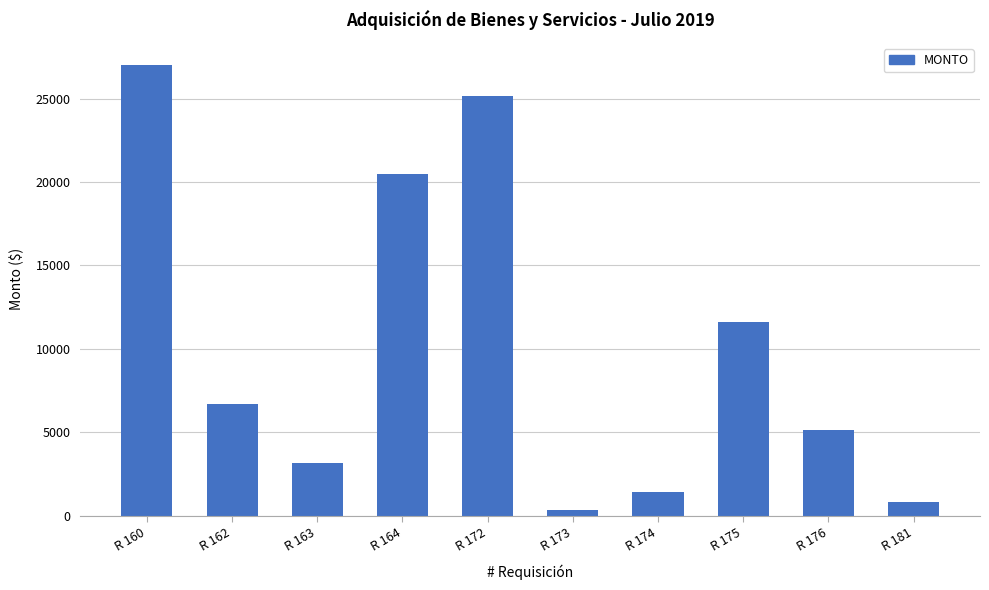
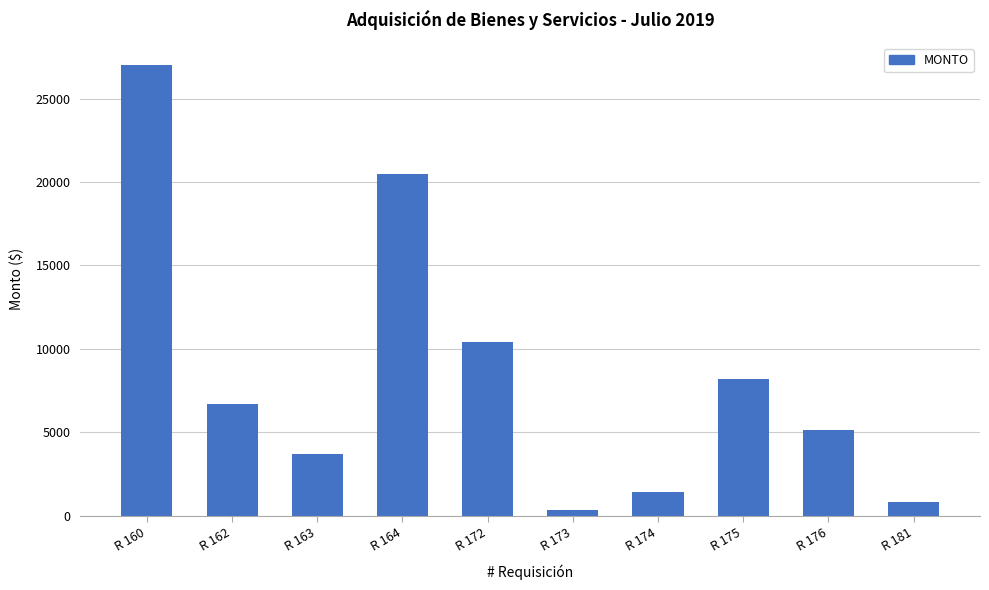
R 163: 3200 -> 3700
R 172: 25100 -> 10400
R 175: 11600 -> 8200
